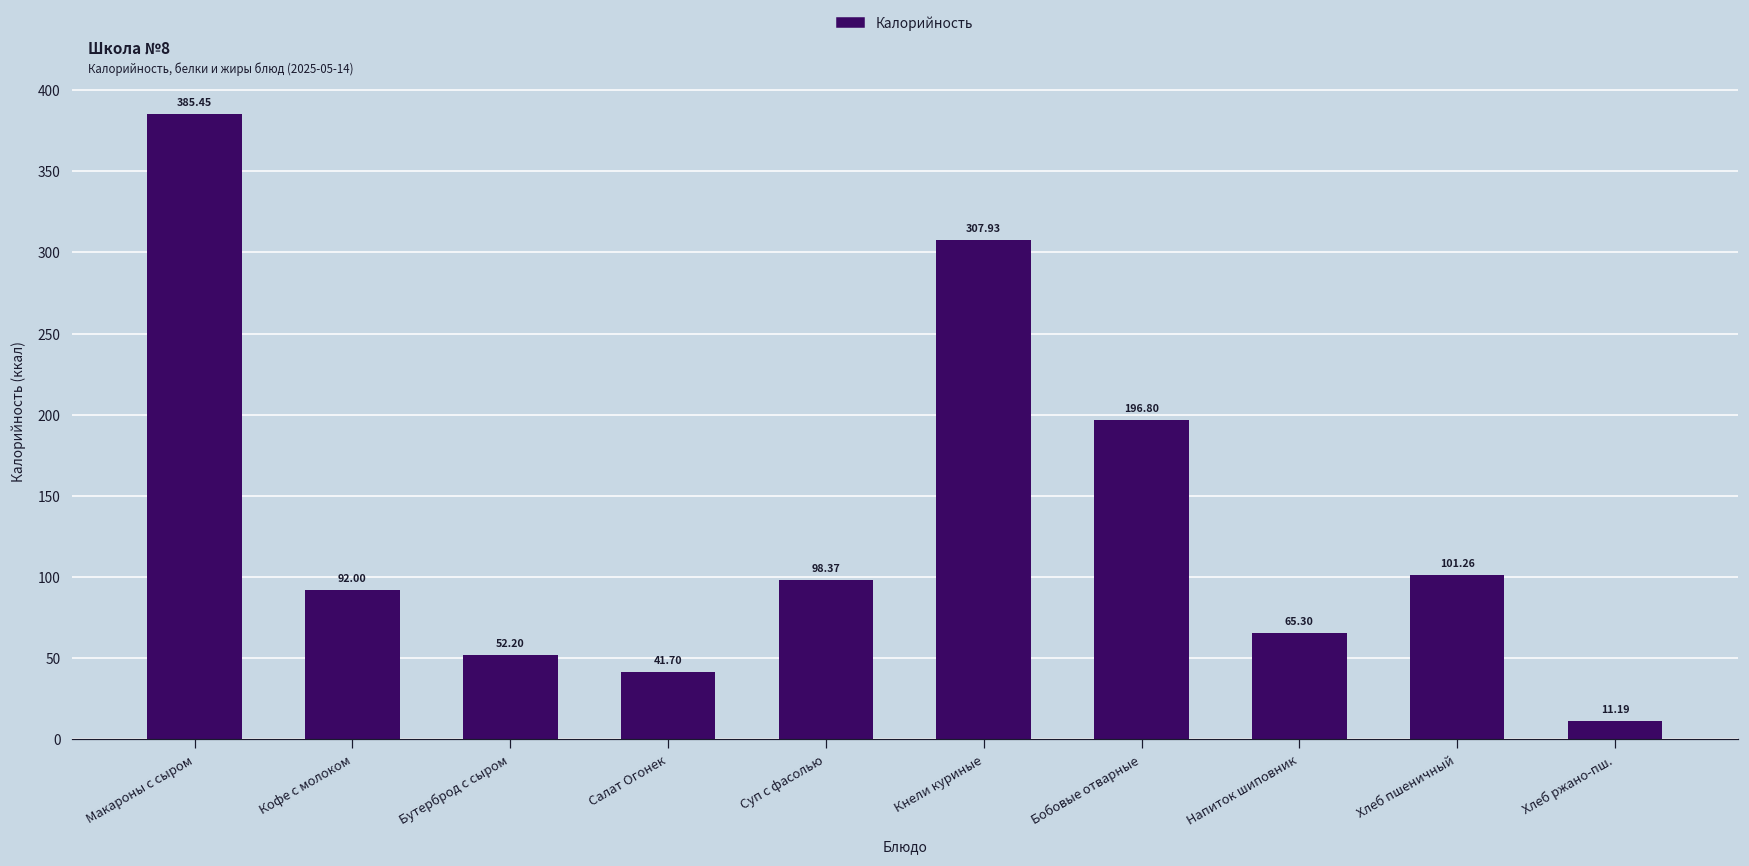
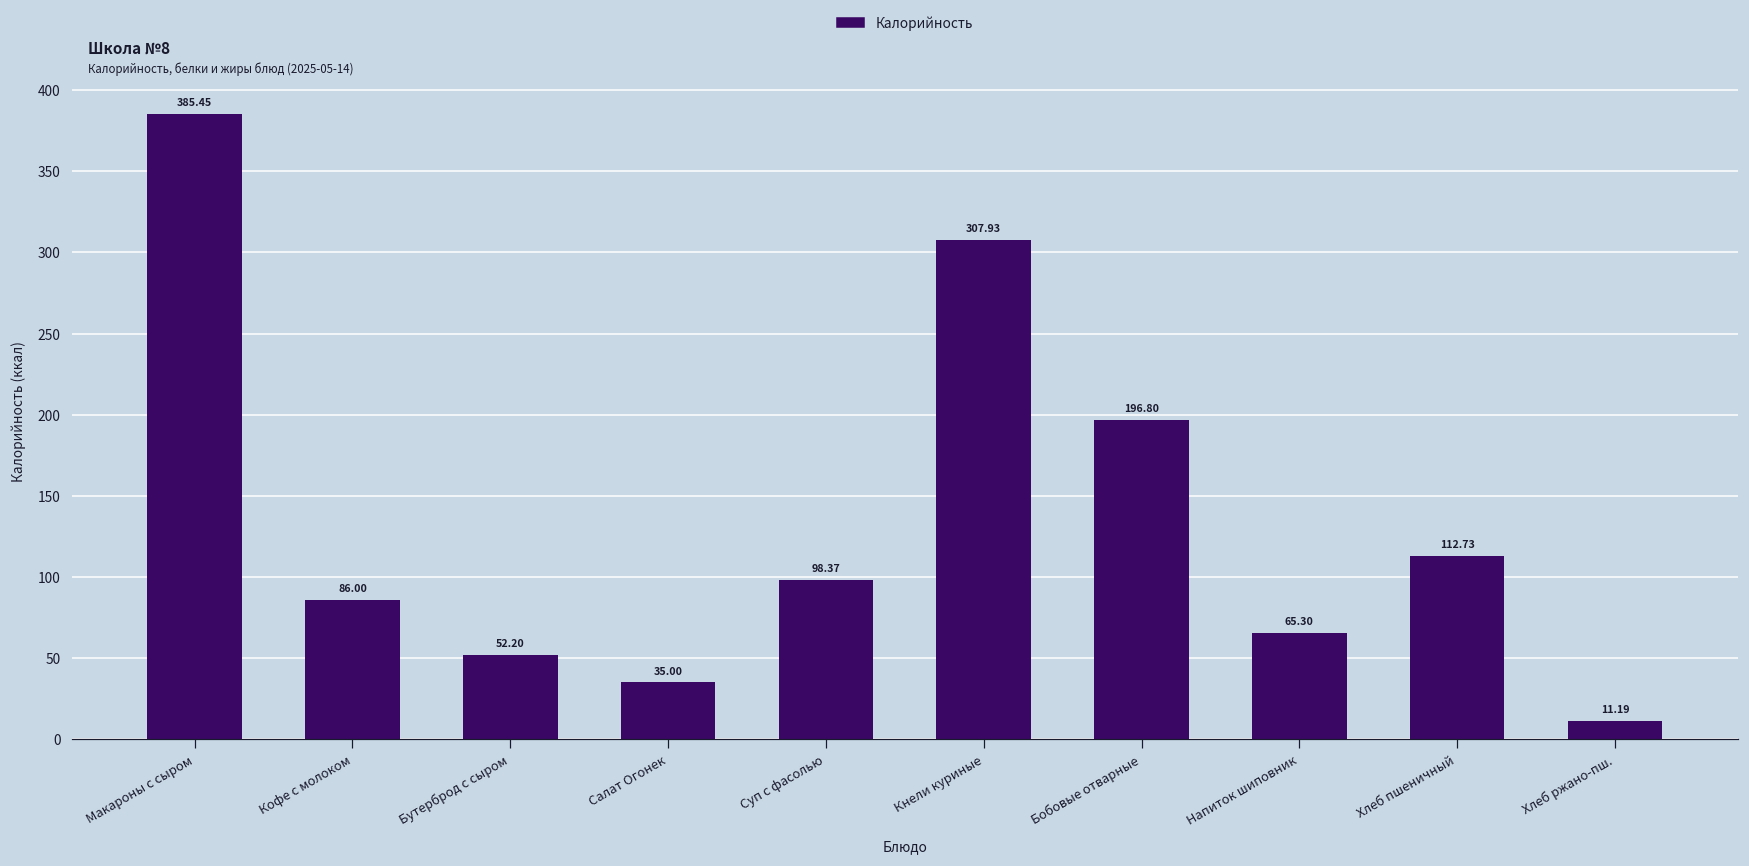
Кофе с молоком: 92.00 -> 86.00
Салат Огонек: 41.70 -> 35.00
Хлеб пшеничный: 101.26 -> 112.73
